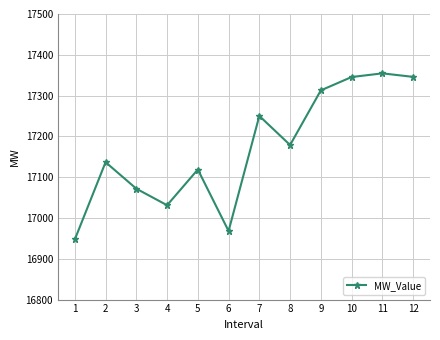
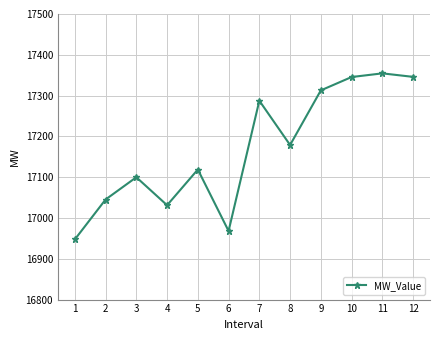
2: 17140 -> 17050
3: 17070 -> 17100
7: 17250 -> 17290
